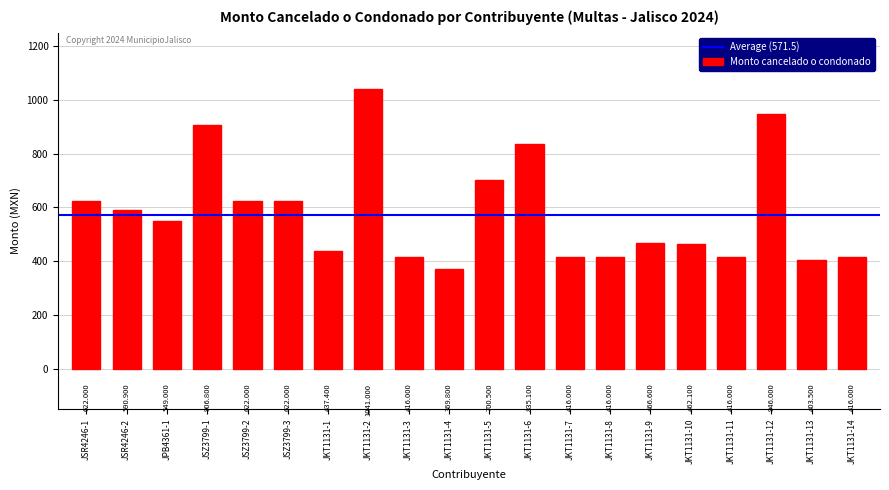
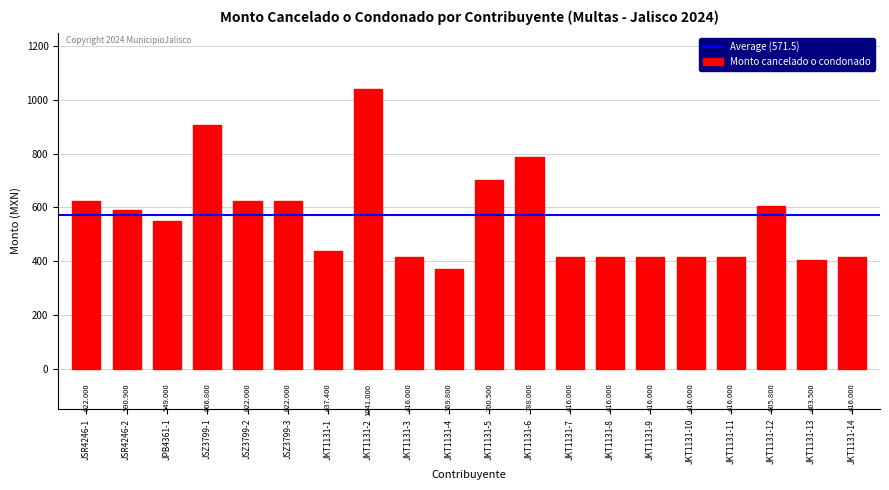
JKT1131-6: 835.100 -> 788.000
JKT1131-9: 466.600 -> 416.000
JKT1131-10: 462.100 -> 416.000
JKT1131-12: 946.000 -> 605.800
